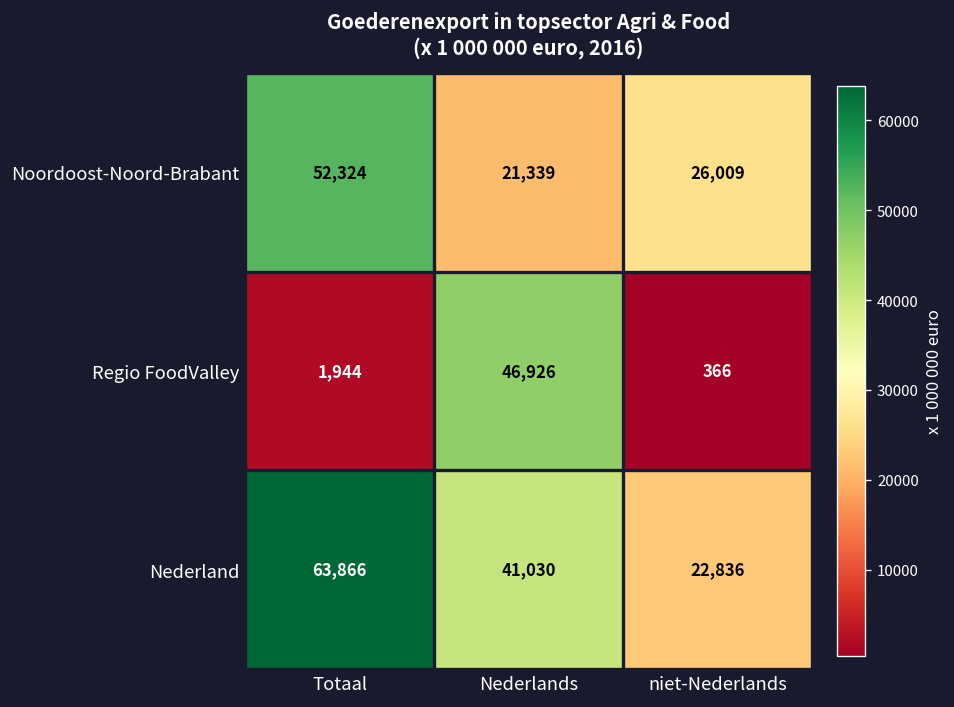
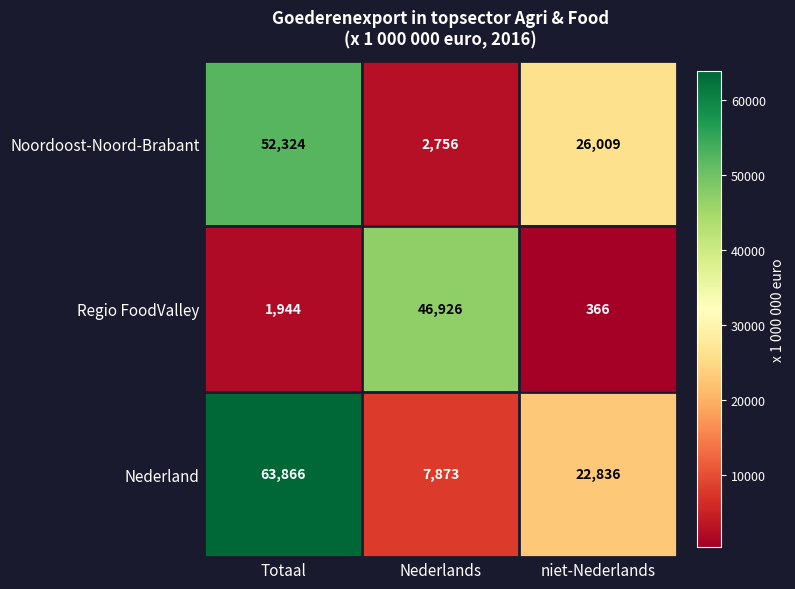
Noordoost-Noord-Brabant, Nederlands: 21,339 -> 2,756
Nederland, Nederlands: 41,030 -> 7,873
